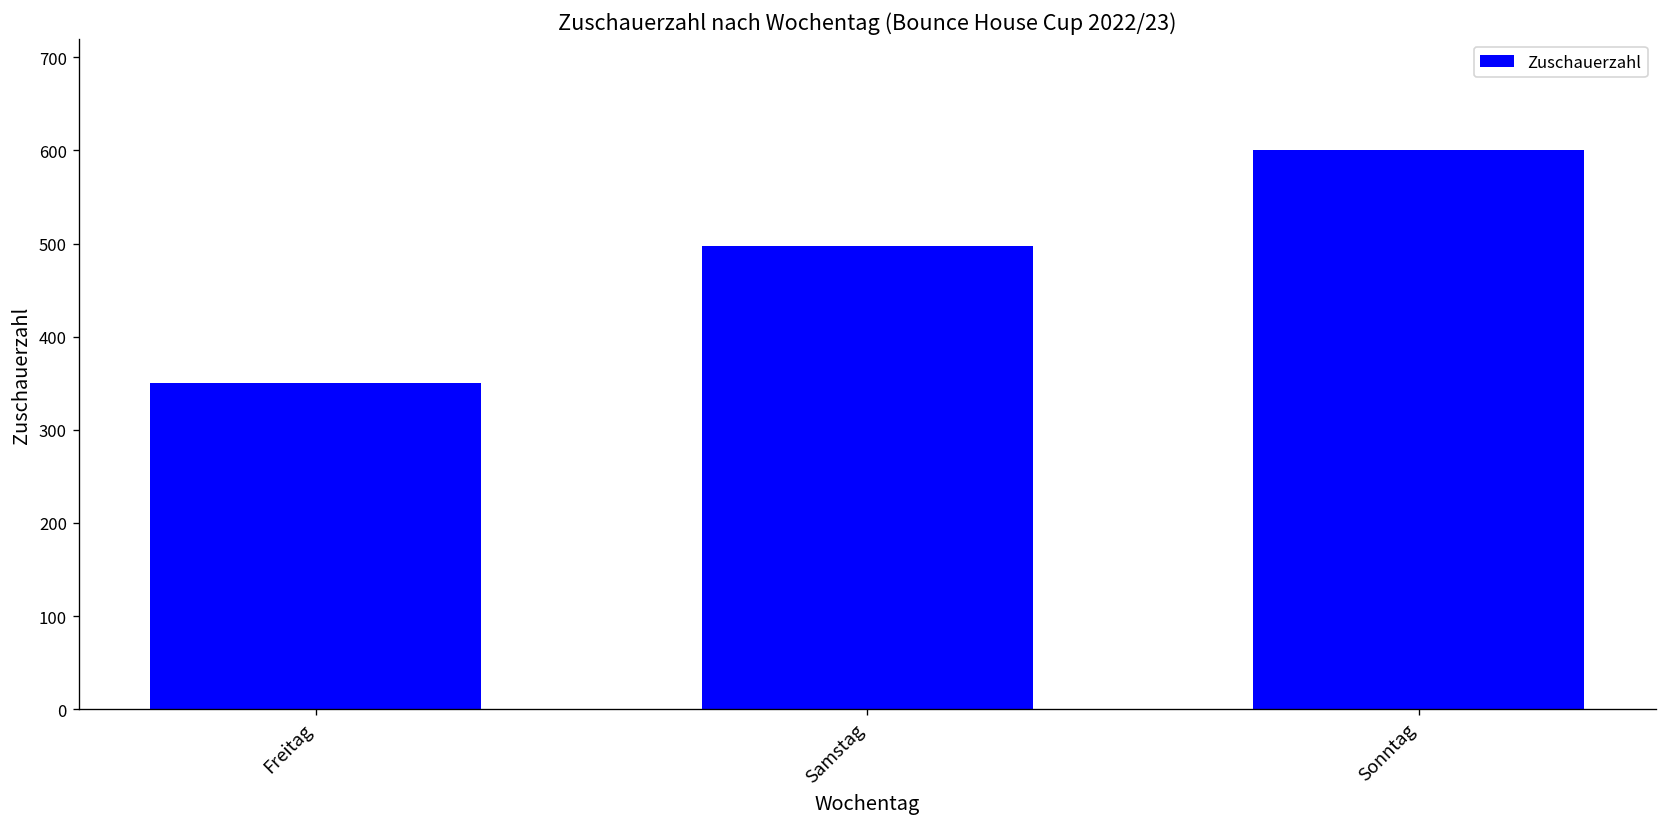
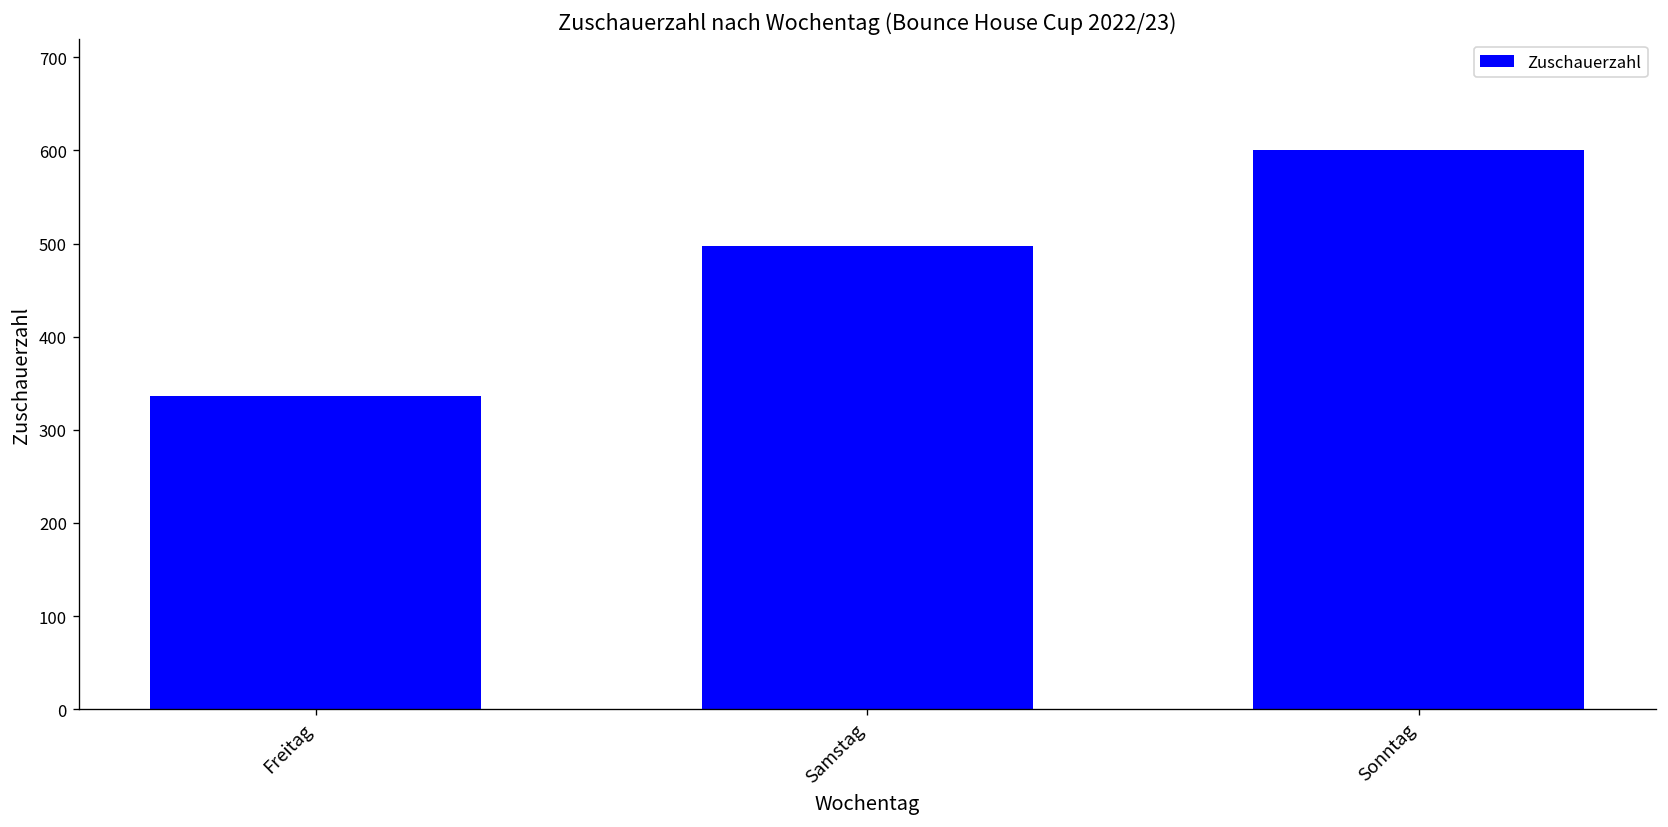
Freitag: 350 -> 340
